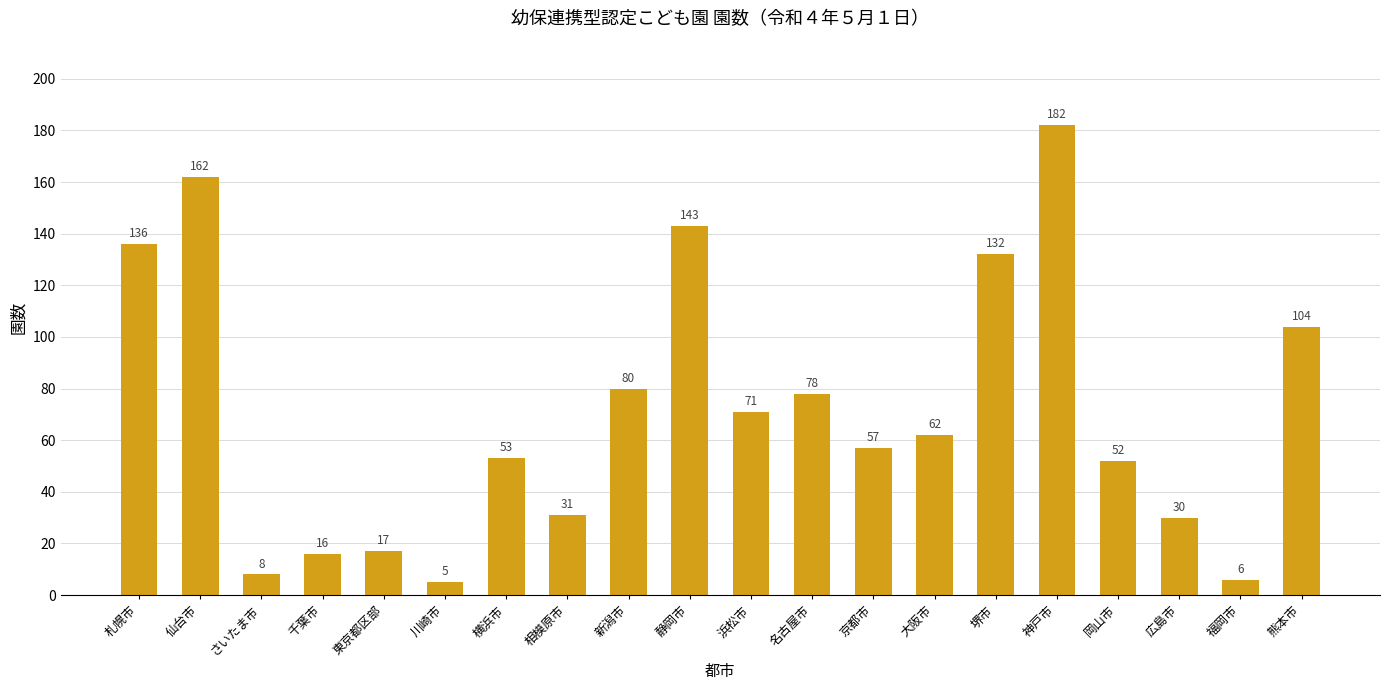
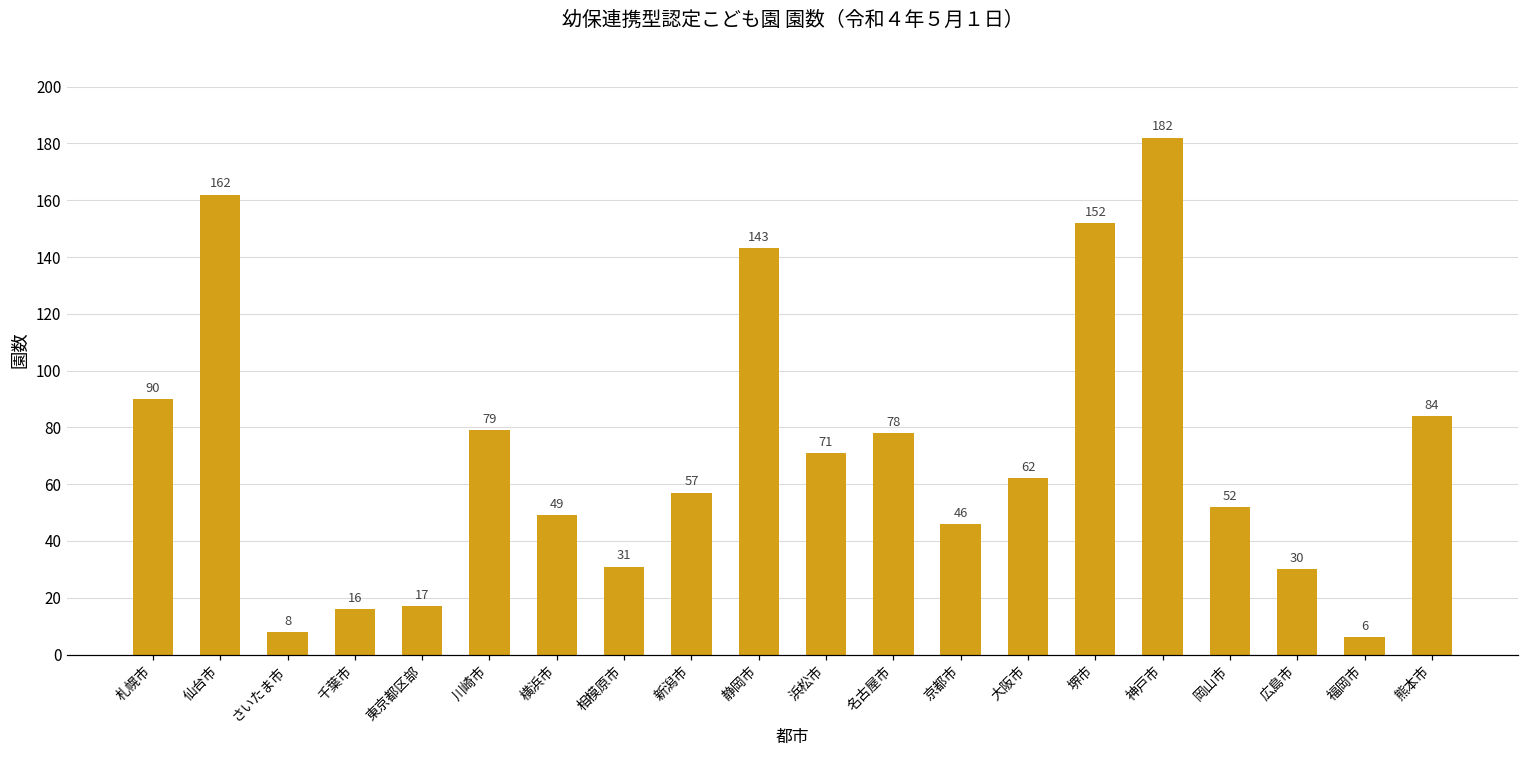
札幌市: 136 -> 90
川崎市: 5 -> 79
横浜市: 53 -> 49
新潟市: 80 -> 57
京都市: 57 -> 46
堺市: 132 -> 152
熊本市: 104 -> 84
